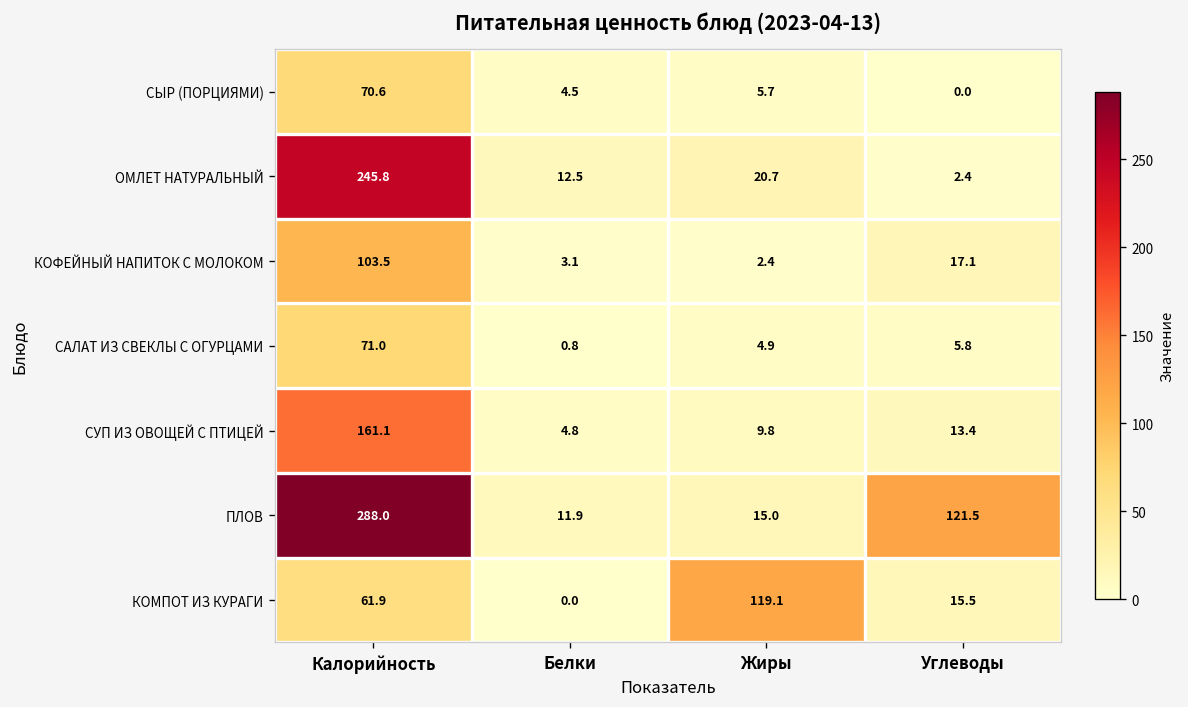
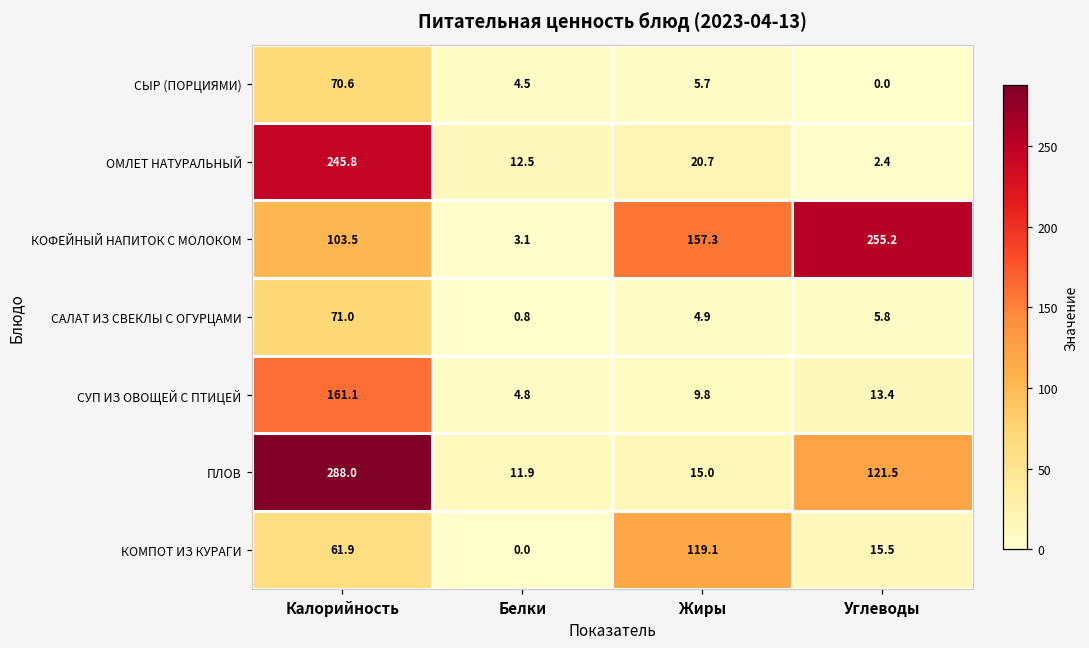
КОФЕЙНЫЙ НАПИТОК С МОЛОКОМ, Жиры: 2.4 -> 157.3
КОФЕЙНЫЙ НАПИТОК С МОЛОКОМ, Углеводы: 17.1 -> 255.2
